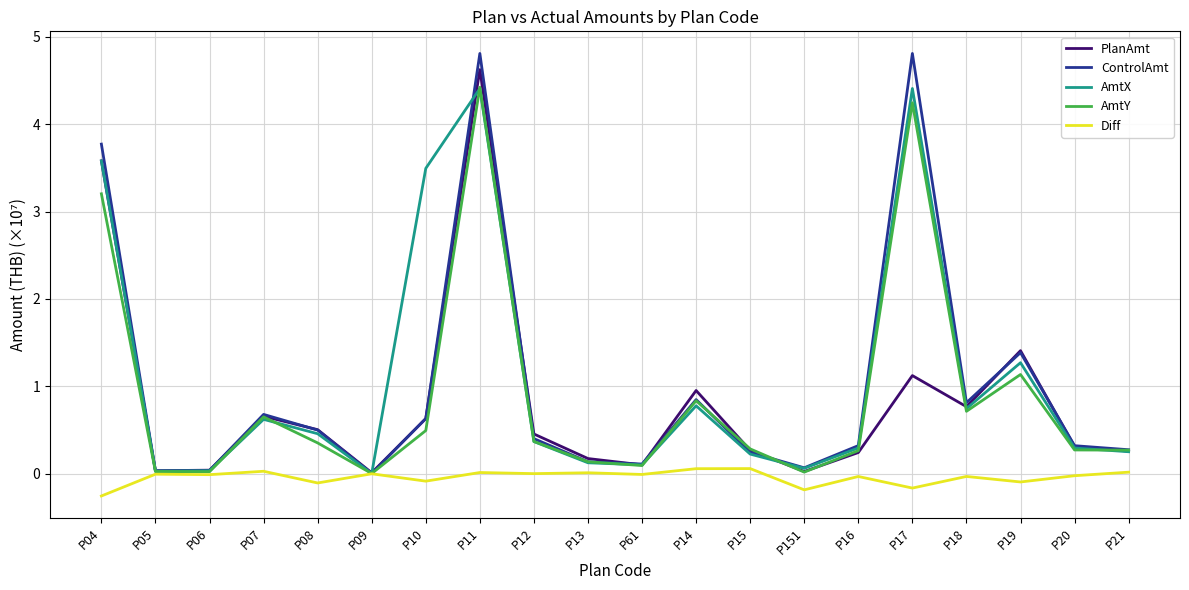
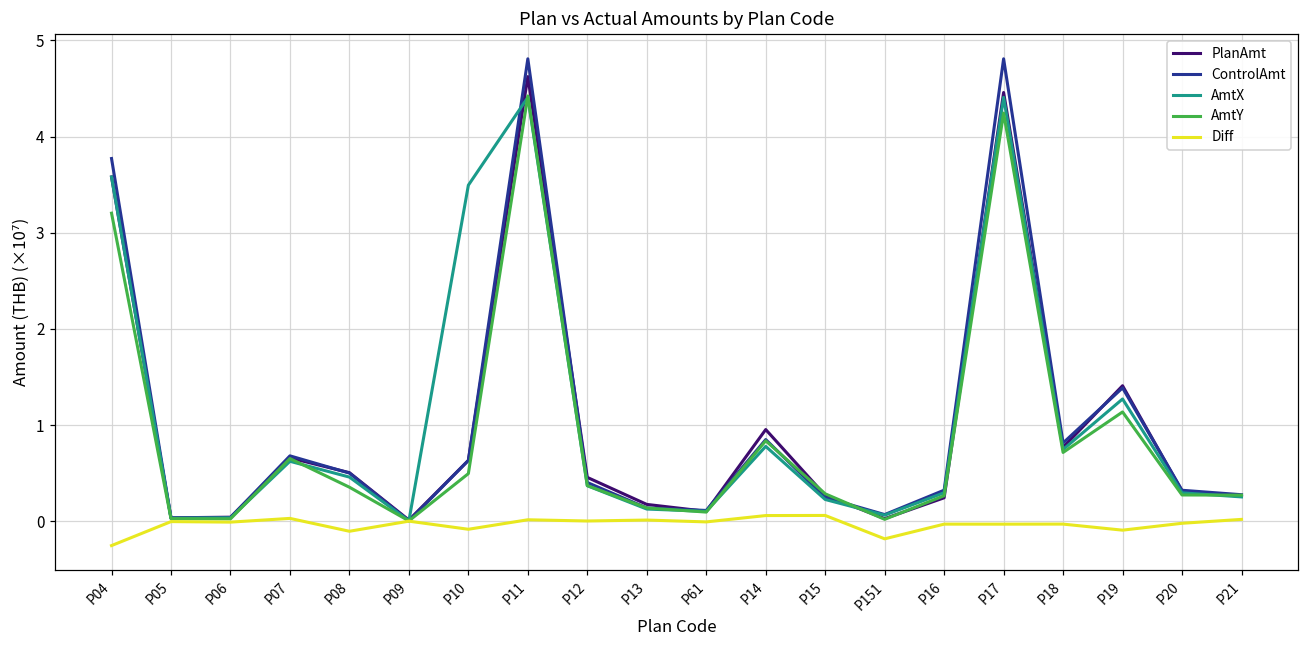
PlanAmt, P17: 1.1 -> 4.5
Diff, P17: -0.2 -> 0.0
